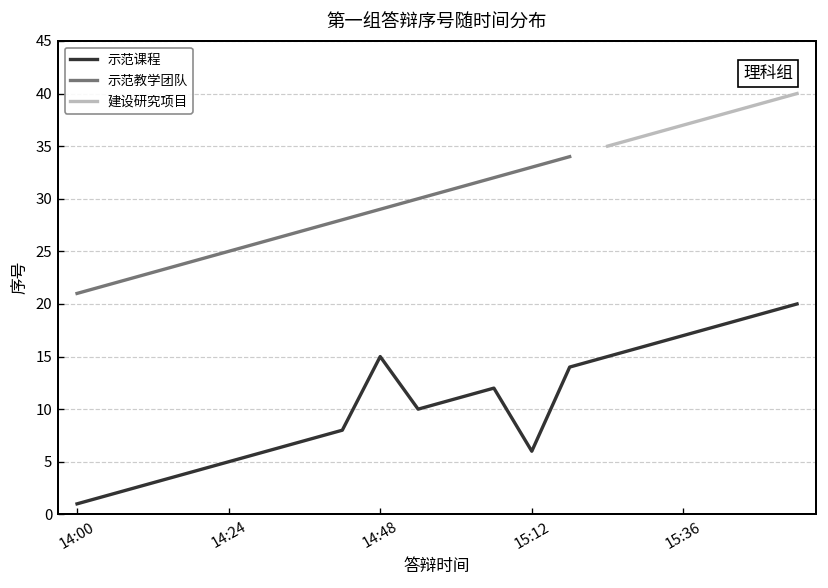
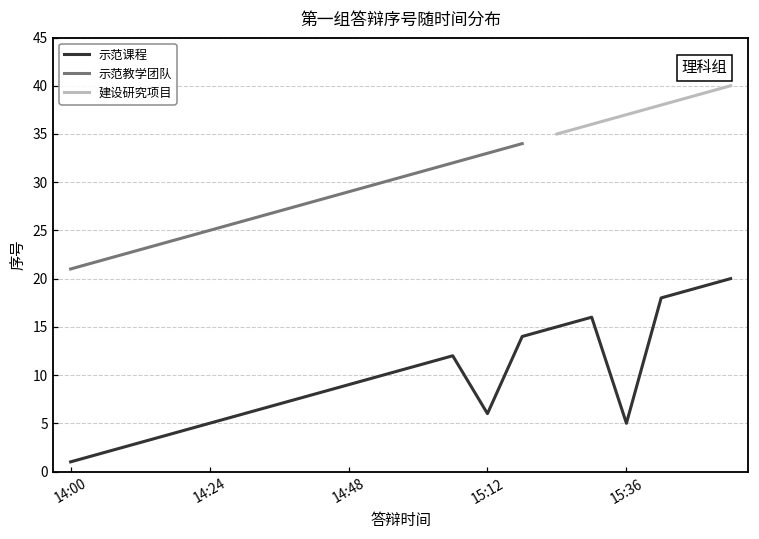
示范课程, 14:48: 15 -> 9
示范课程, 15:36: 17 -> 5
